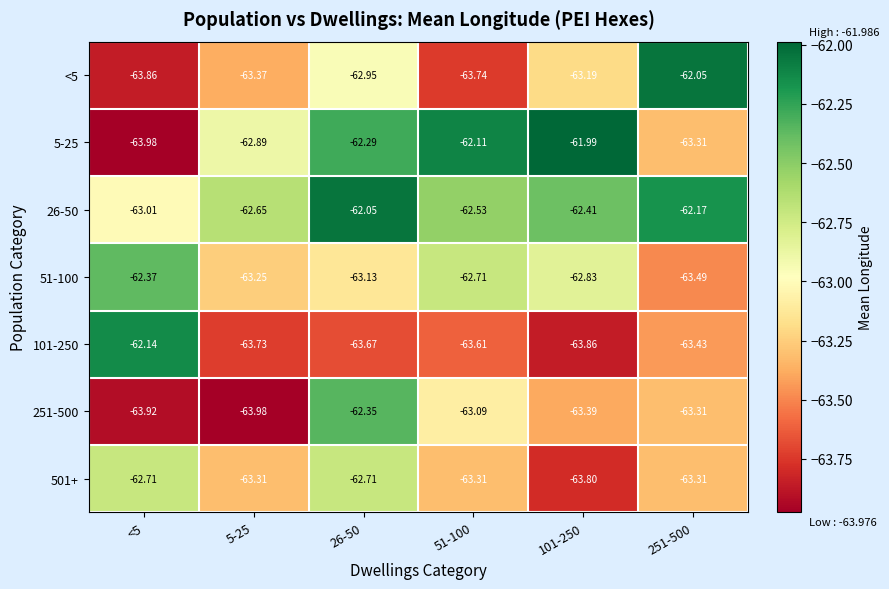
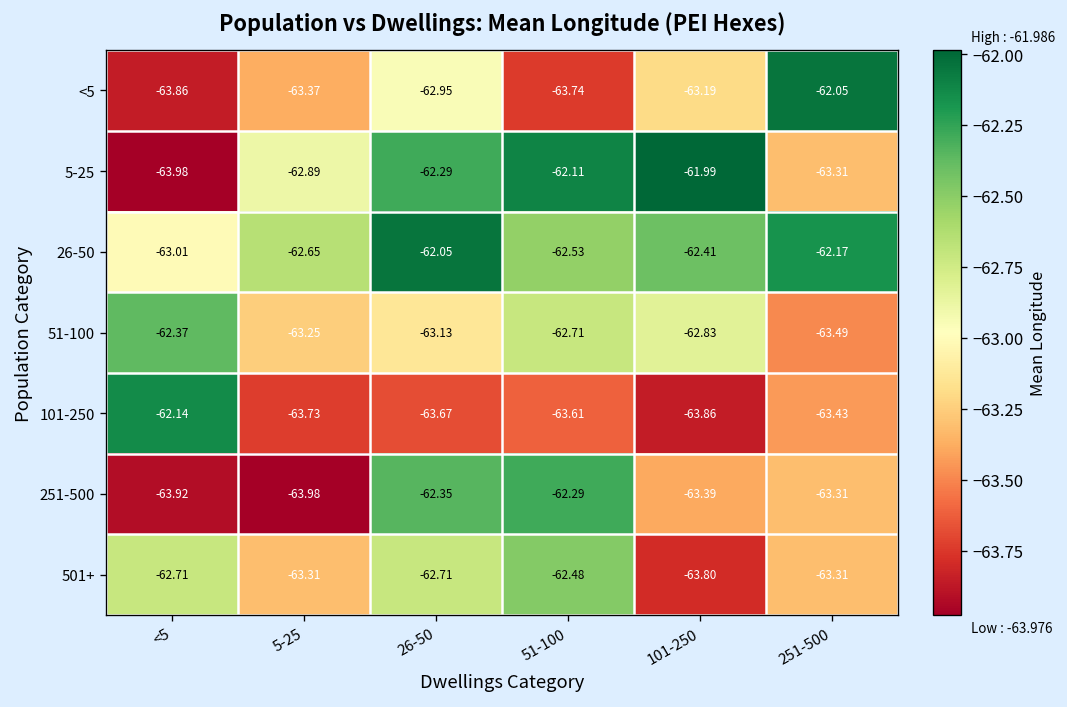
251-500, 51-100: -63.09 -> -62.29
501+, 51-100: -63.31 -> -62.48
